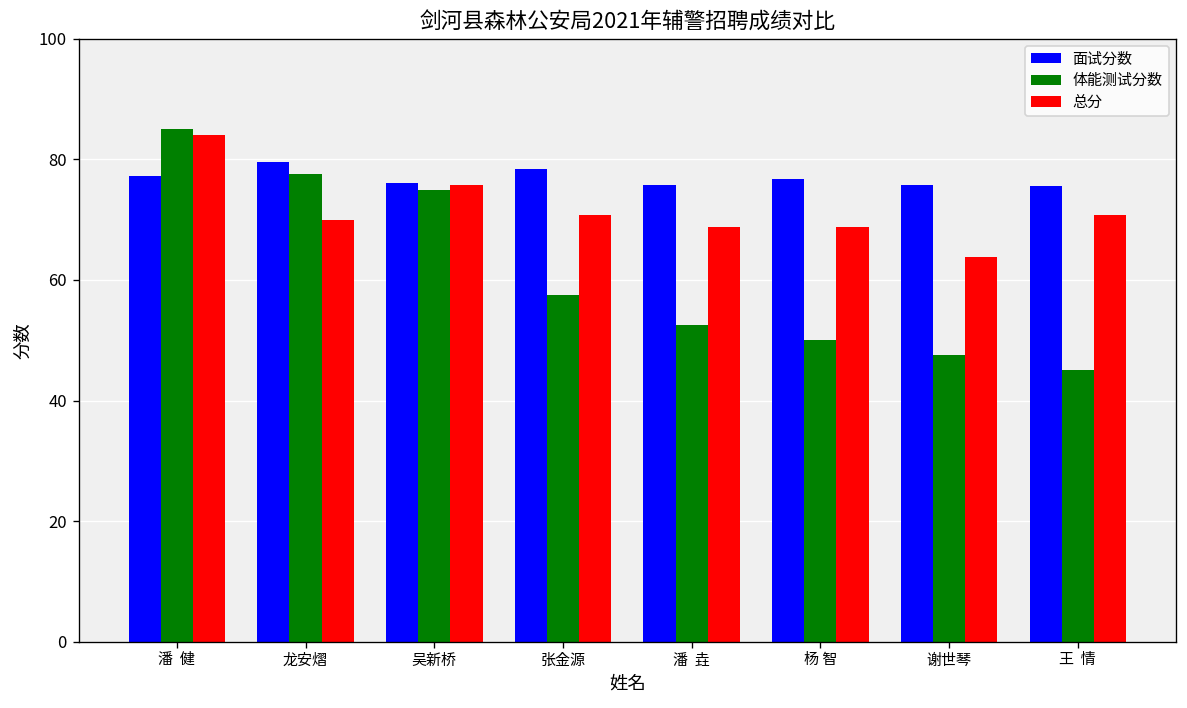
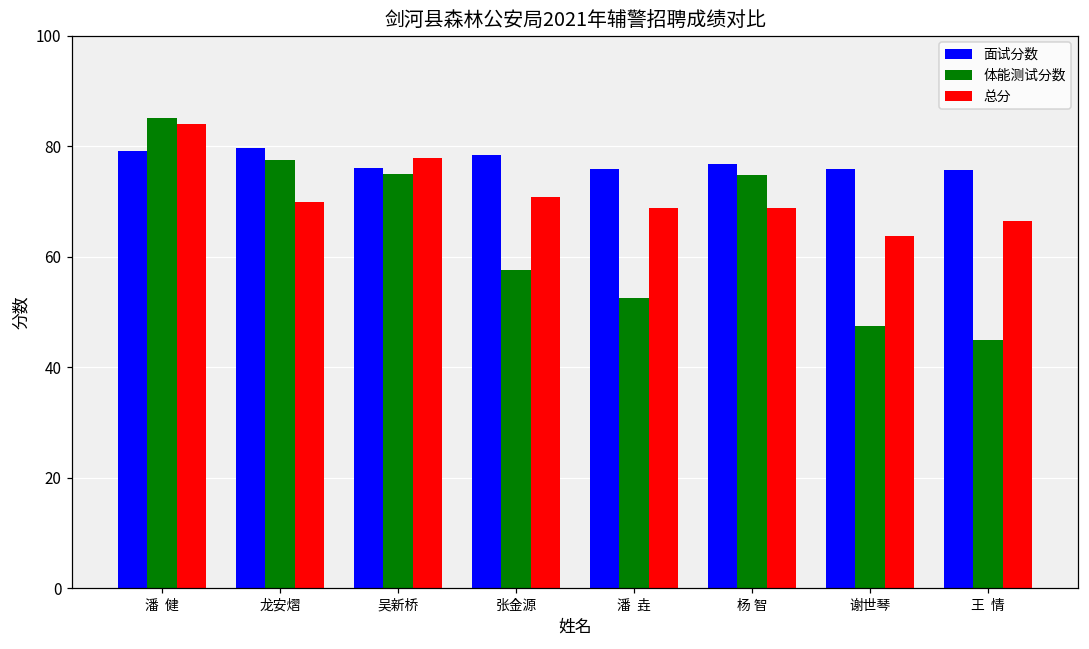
面试分数, 潘 健: 77 -> 79
总分, 吴新桥: 76 -> 78
体能测试分数, 杨 智: 50 -> 75
总分, 王 情: 71 -> 66
